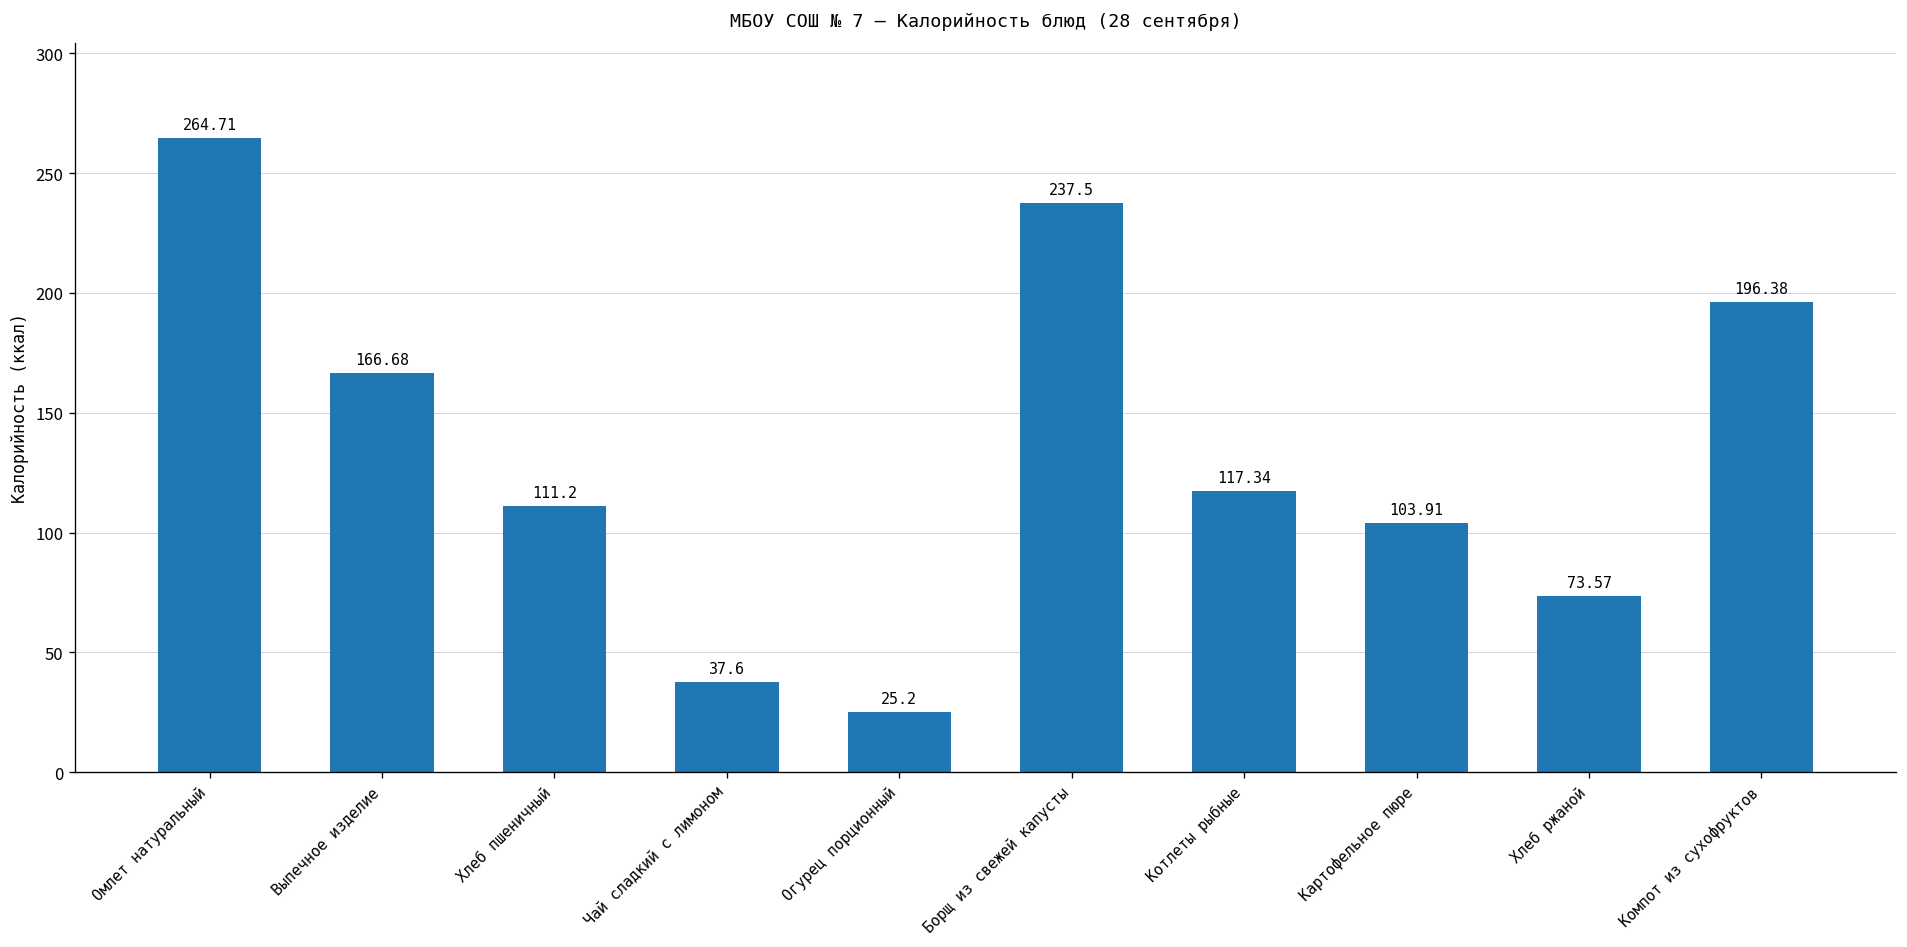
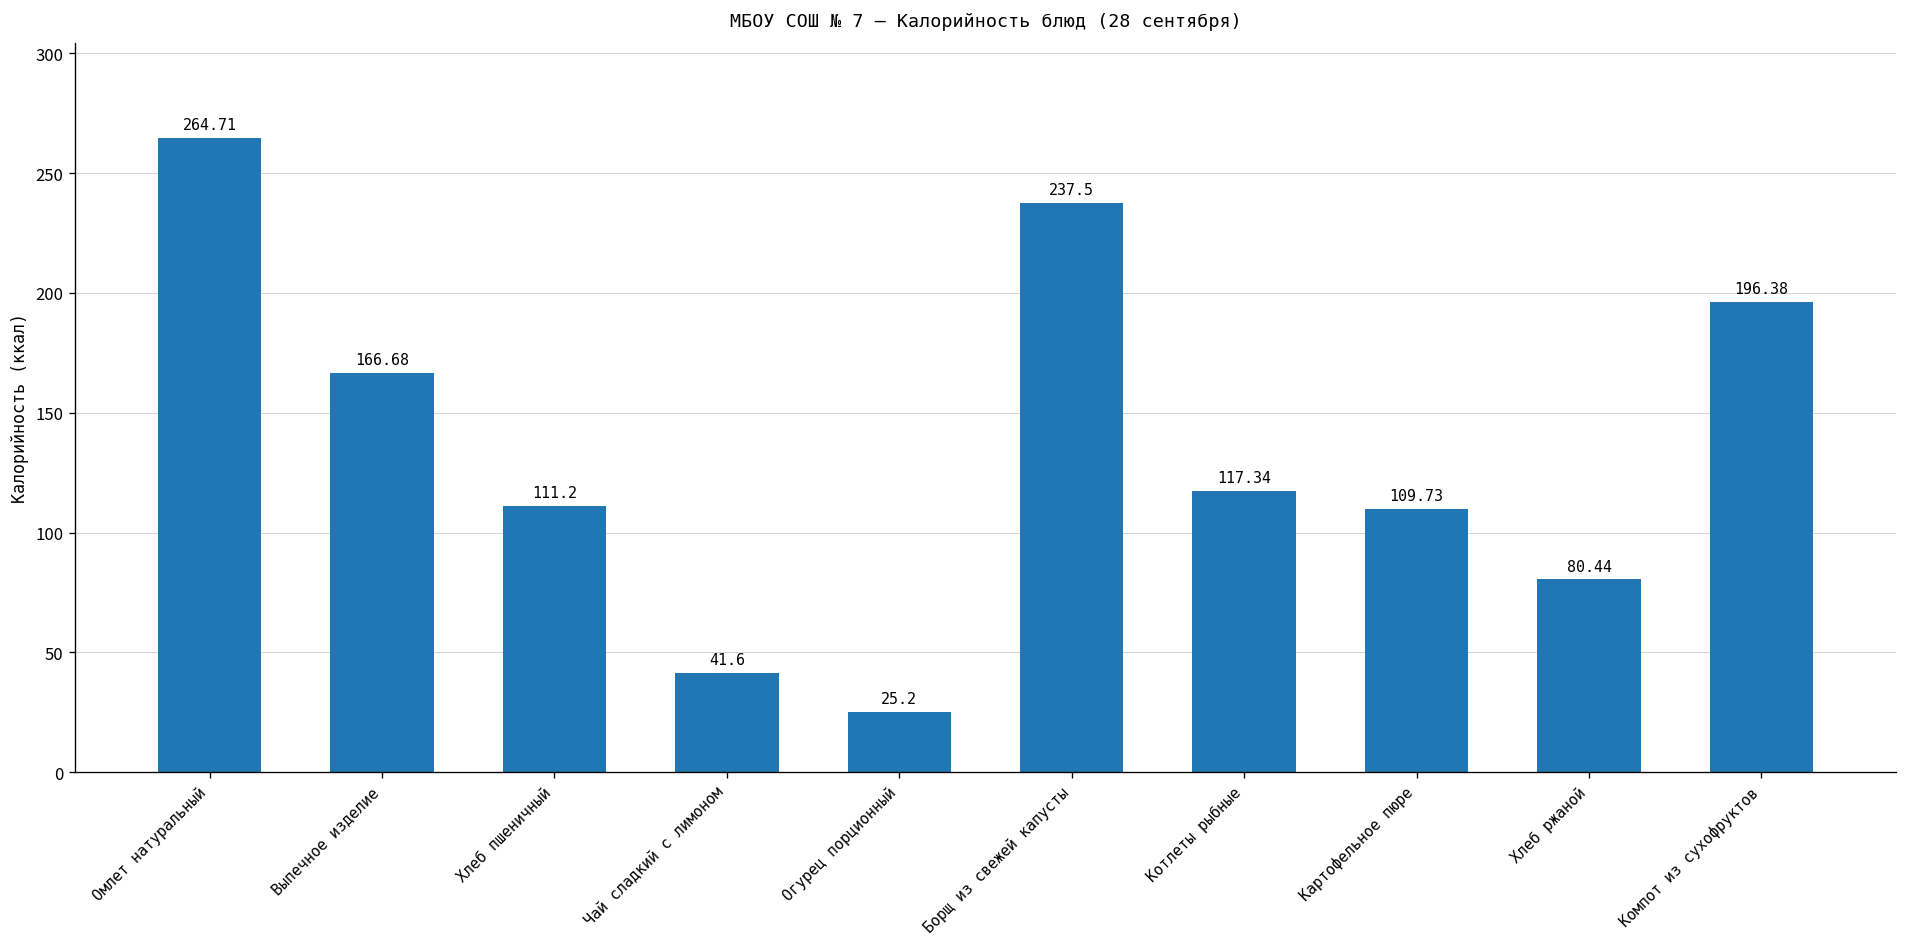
Чай сладкий с лимоном: 37.6 -> 41.6
Картофельное пюре: 103.91 -> 109.73
Хлеб ржаной: 73.57 -> 80.44
